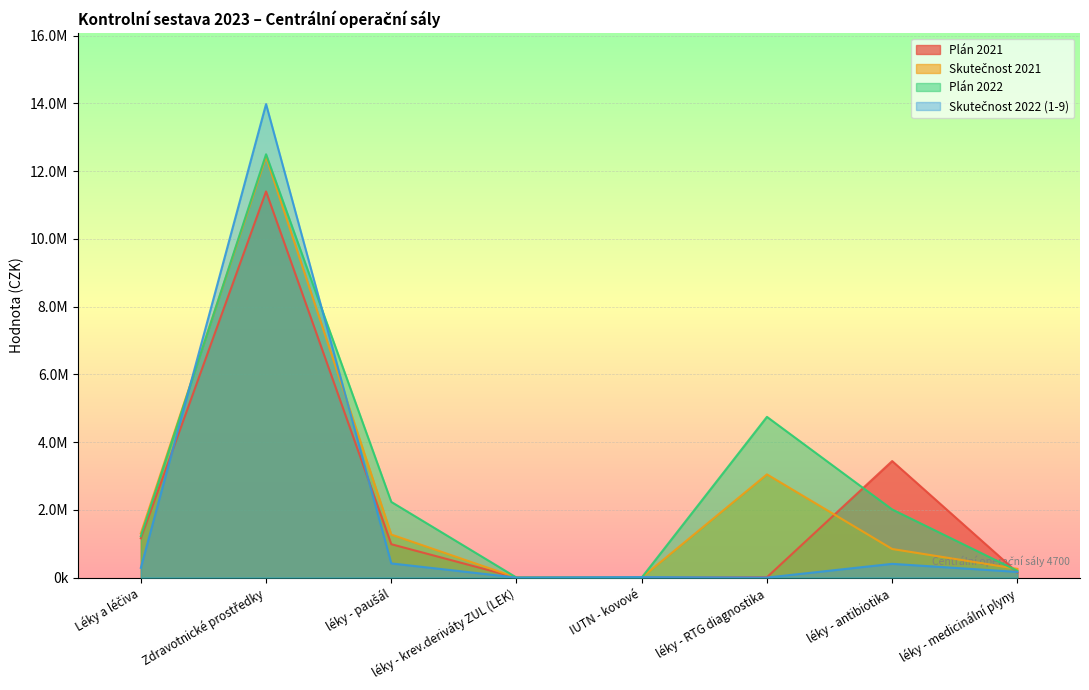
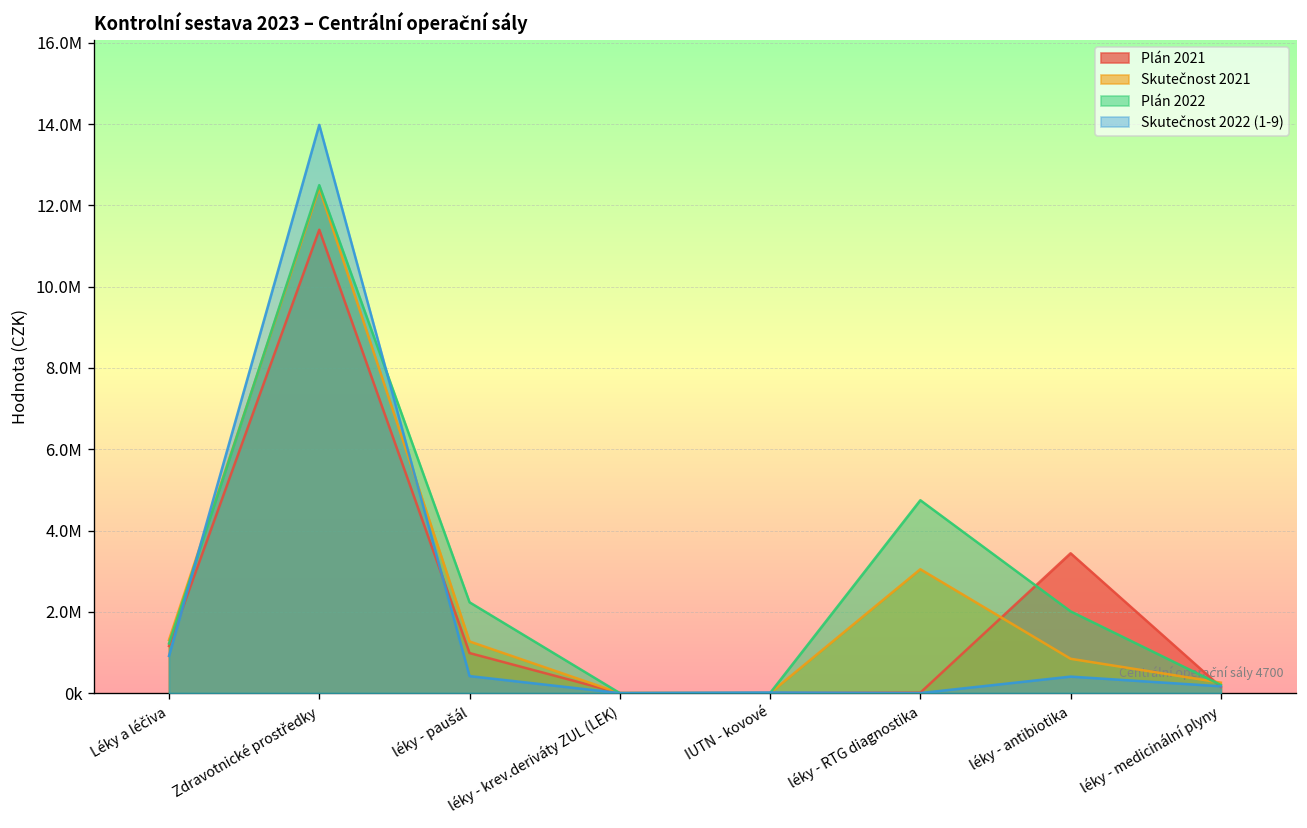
Skutečnost 2022 (1-9), Léky a léčiva: 300000 -> 900000
